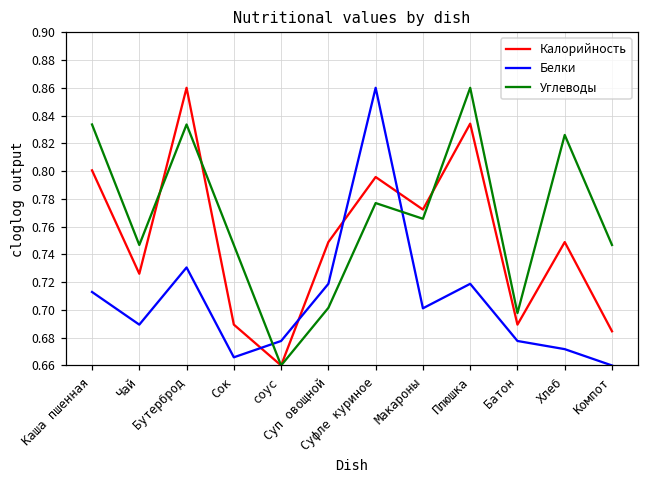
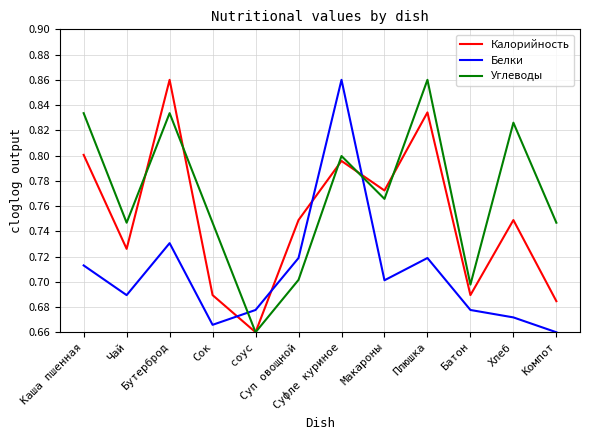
Углеводы, Суфле куриное: 0.777 -> 0.800
